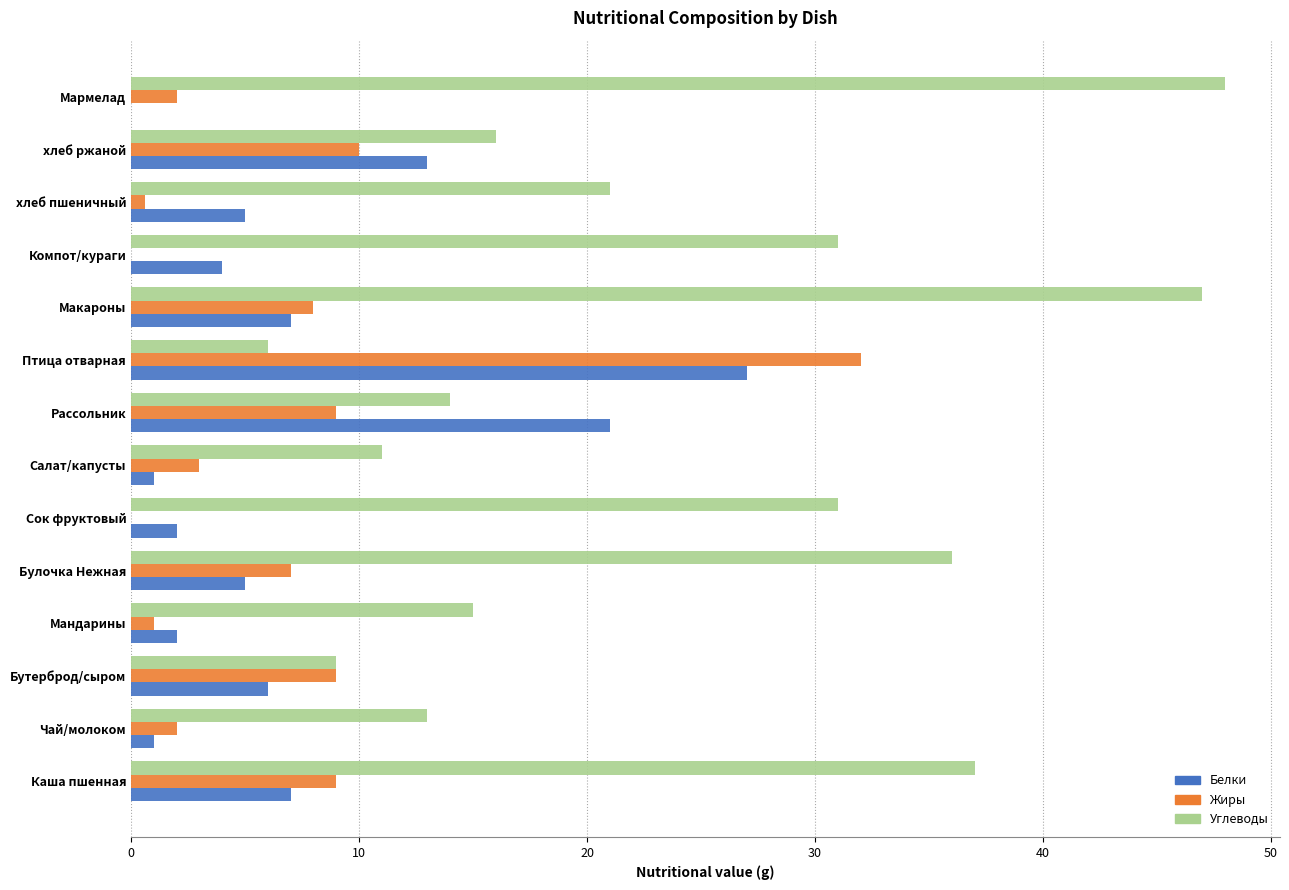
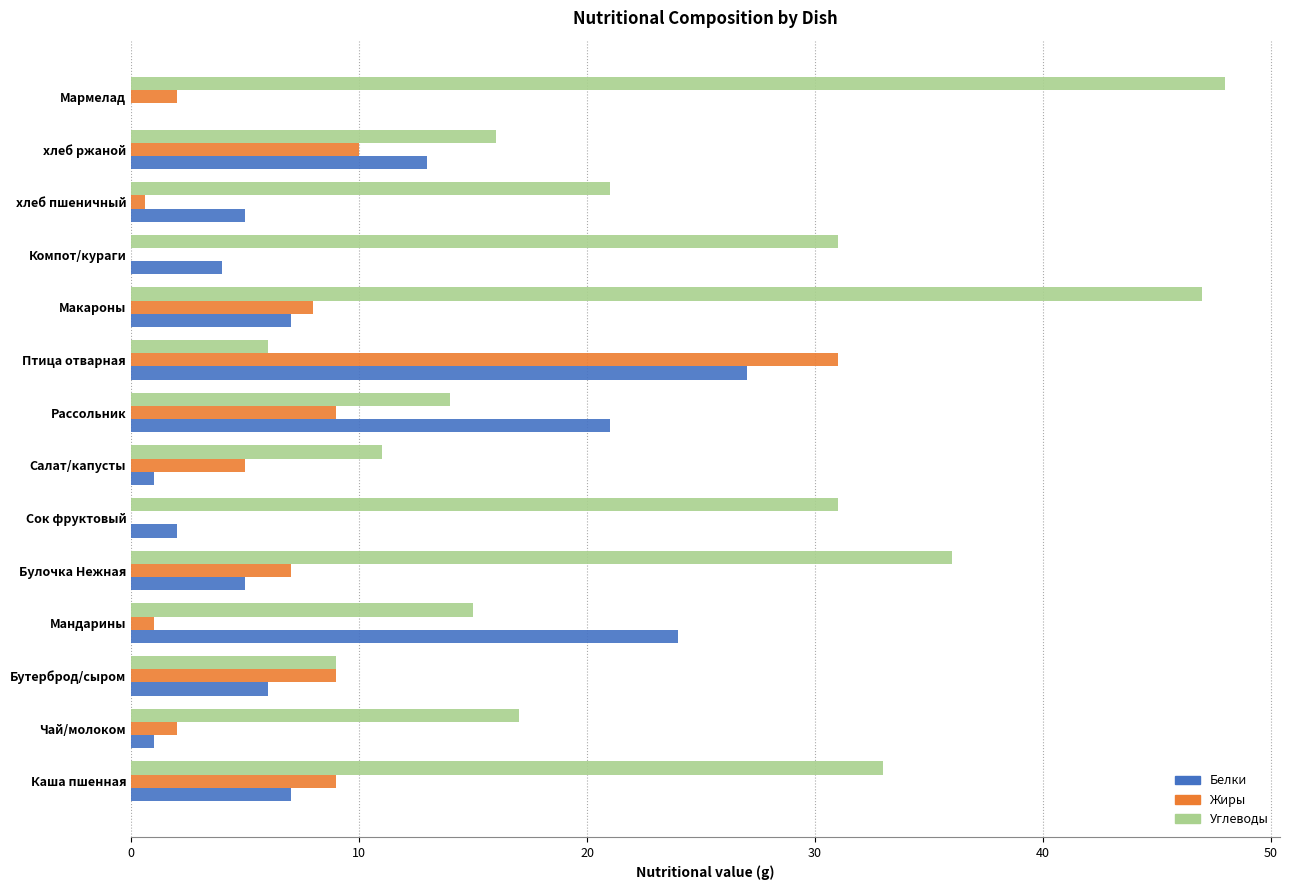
Жиры, Птица отварная: 32 -> 31
Жиры, Салат/капусты: 3 -> 5
Белки, Мандарины: 2 -> 24
Углеводы, Чай/молоком: 13 -> 17
Углеводы, Каша пшенная: 37 -> 33
